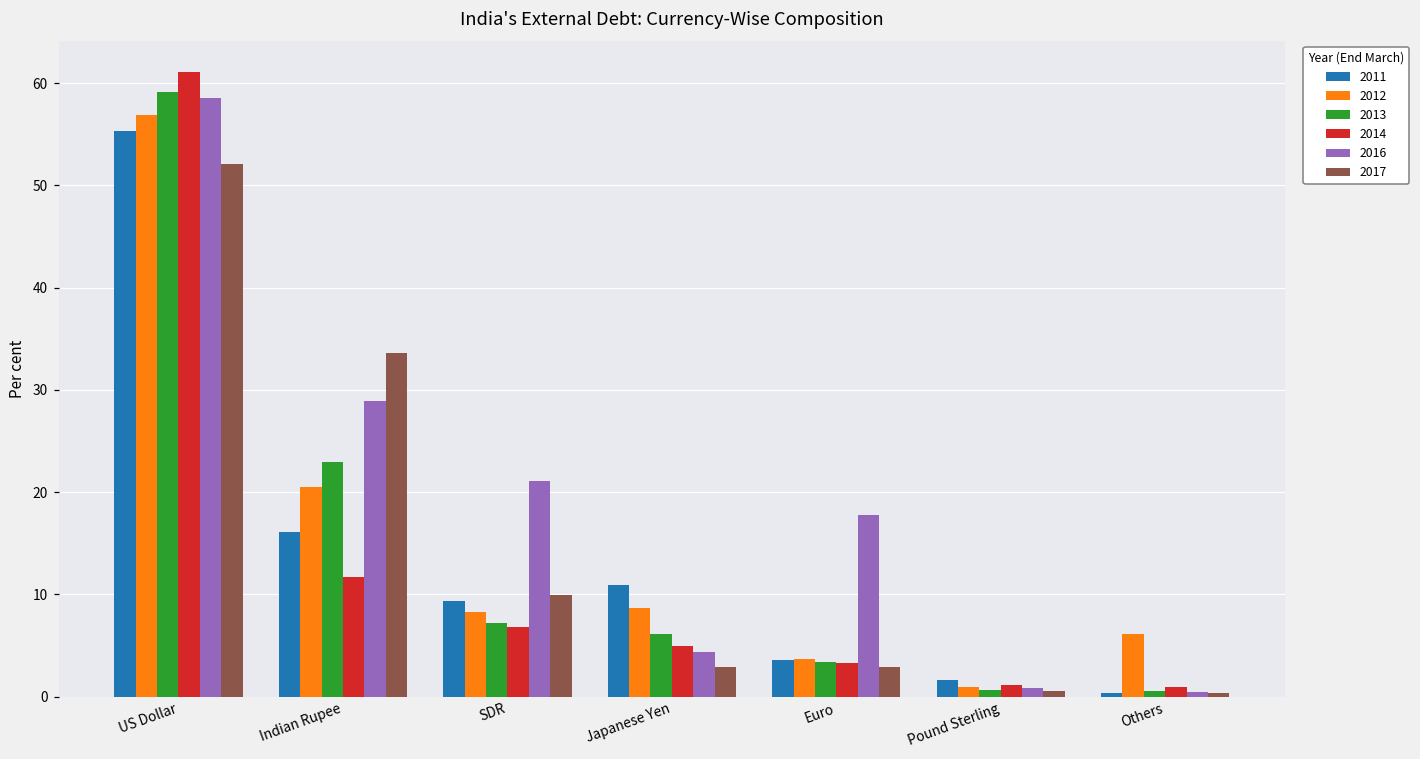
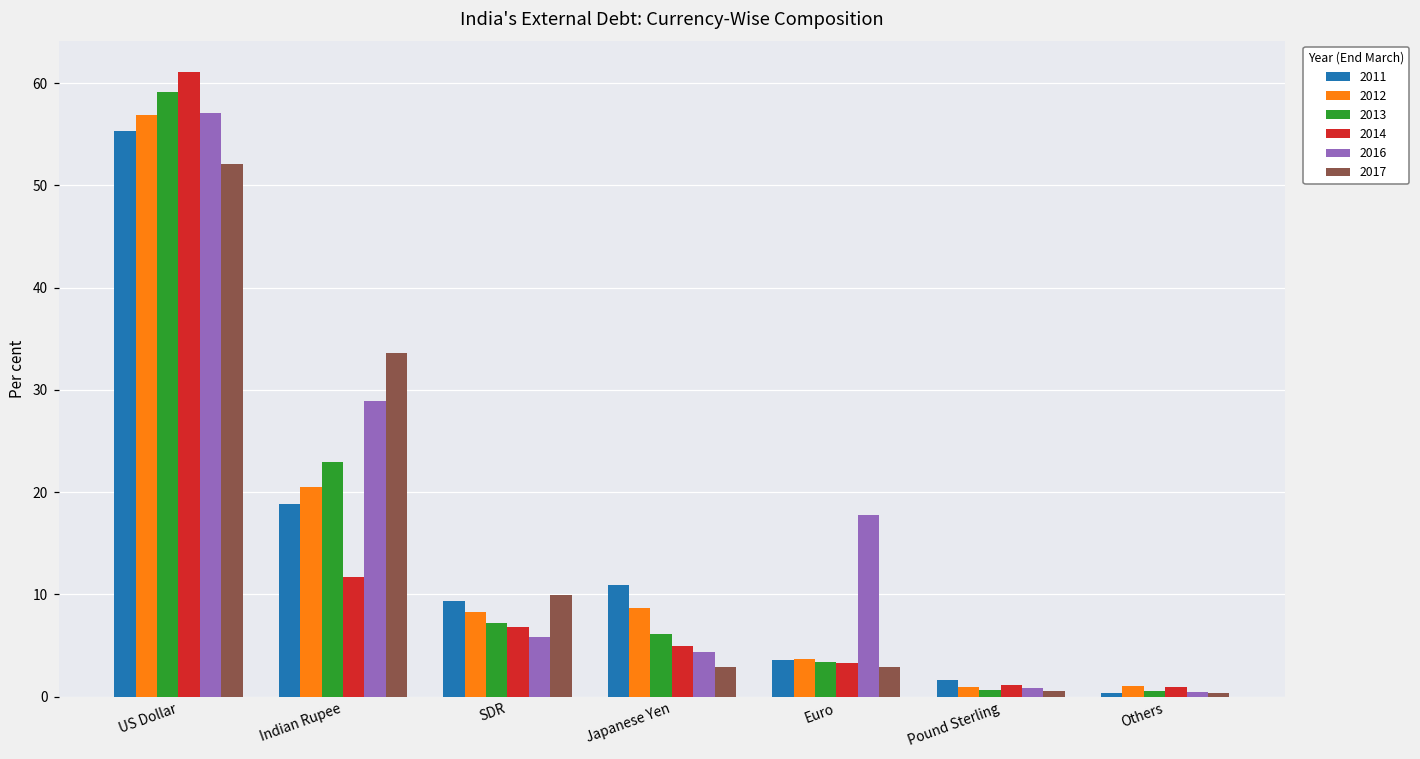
2016, US Dollar: 59 -> 57
2011, Indian Rupee: 16 -> 19
2016, SDR: 21 -> 6
2012, Others: 6 -> 1
